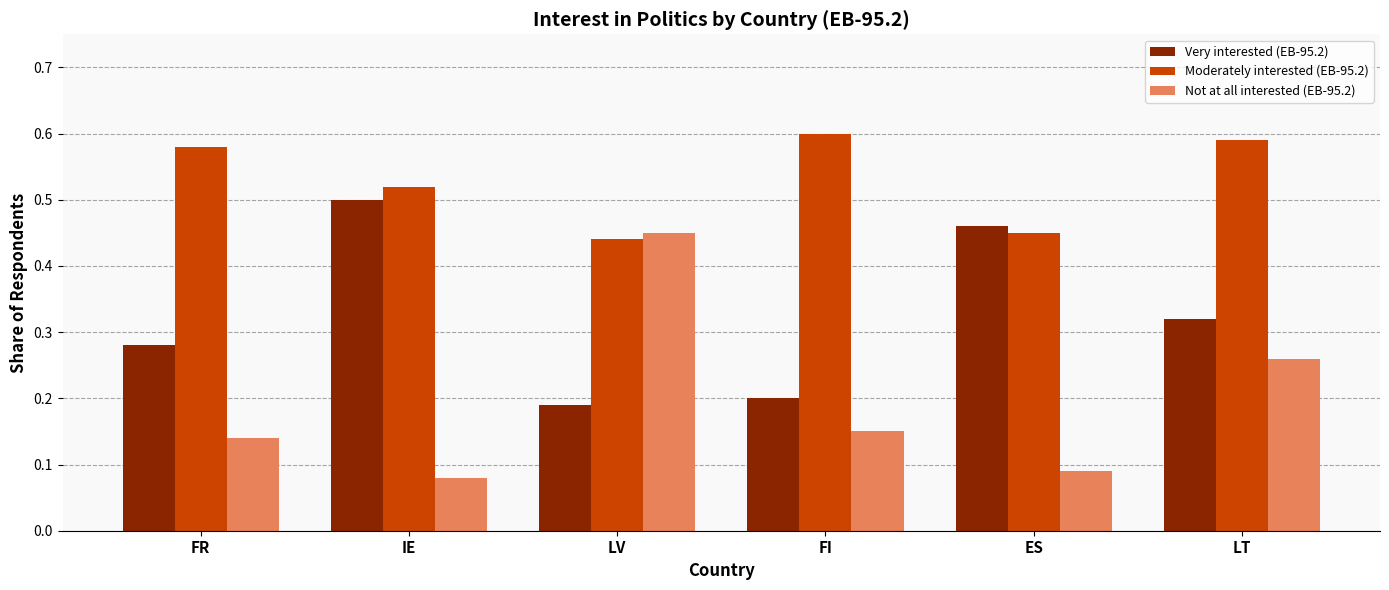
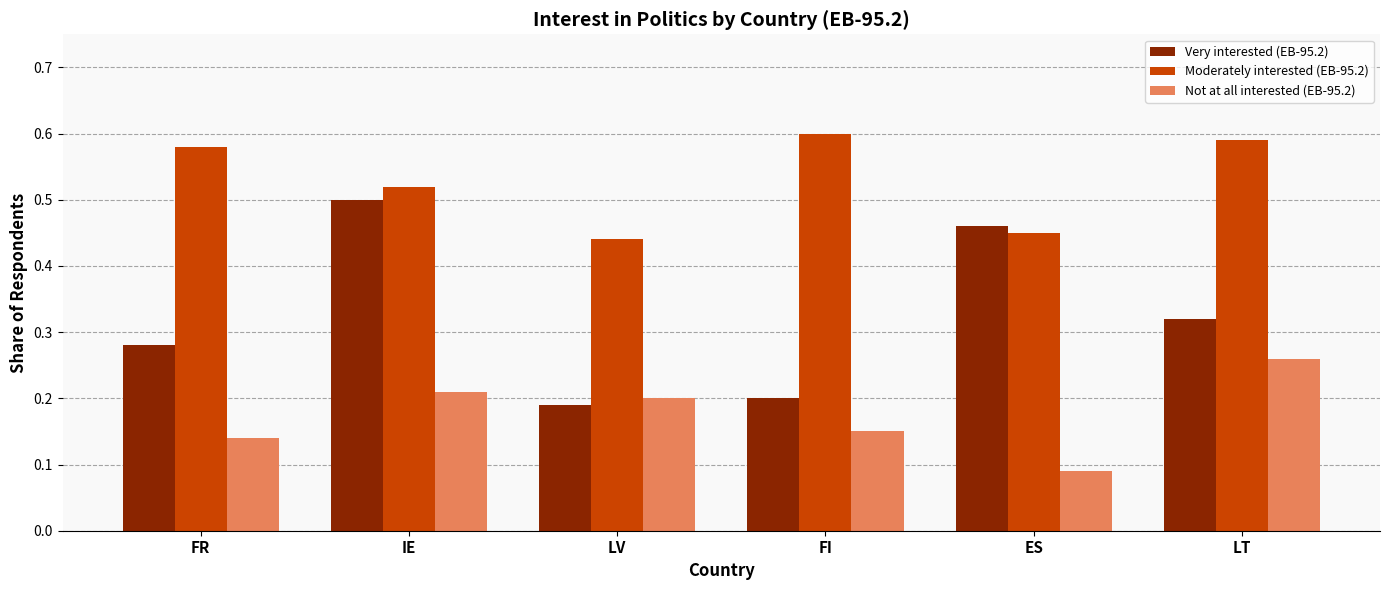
Not at all interested (EB-95.2), IE: 0.08 -> 0.21
Not at all interested (EB-95.2), LV: 0.45 -> 0.20
